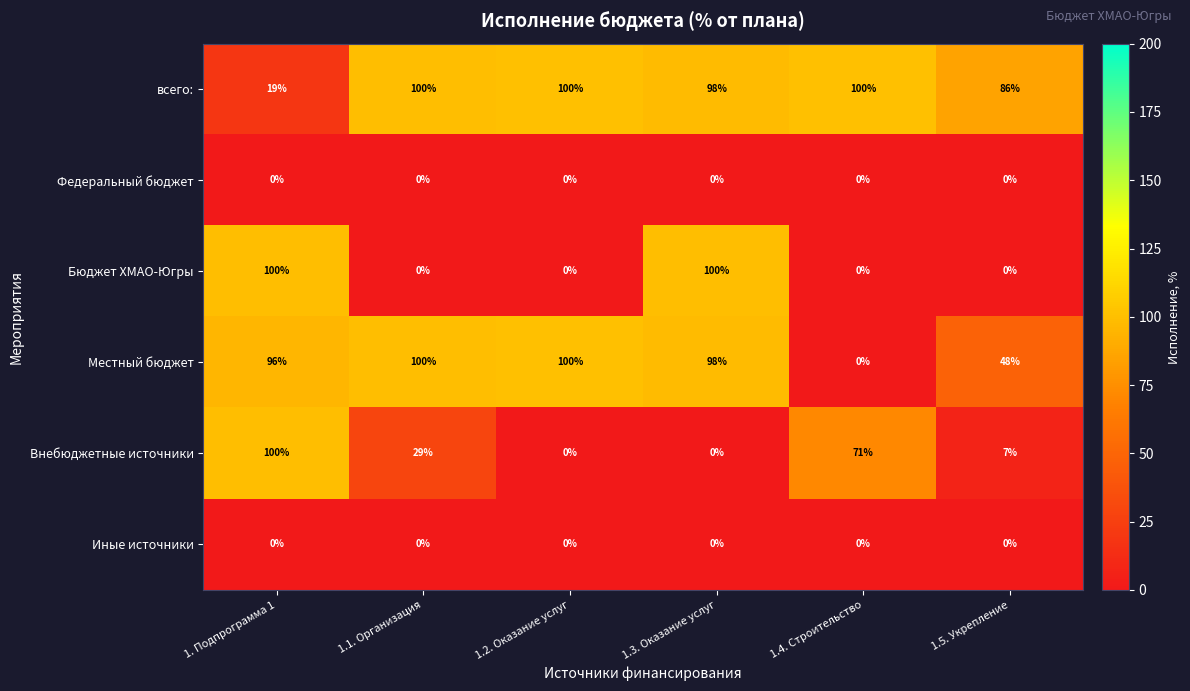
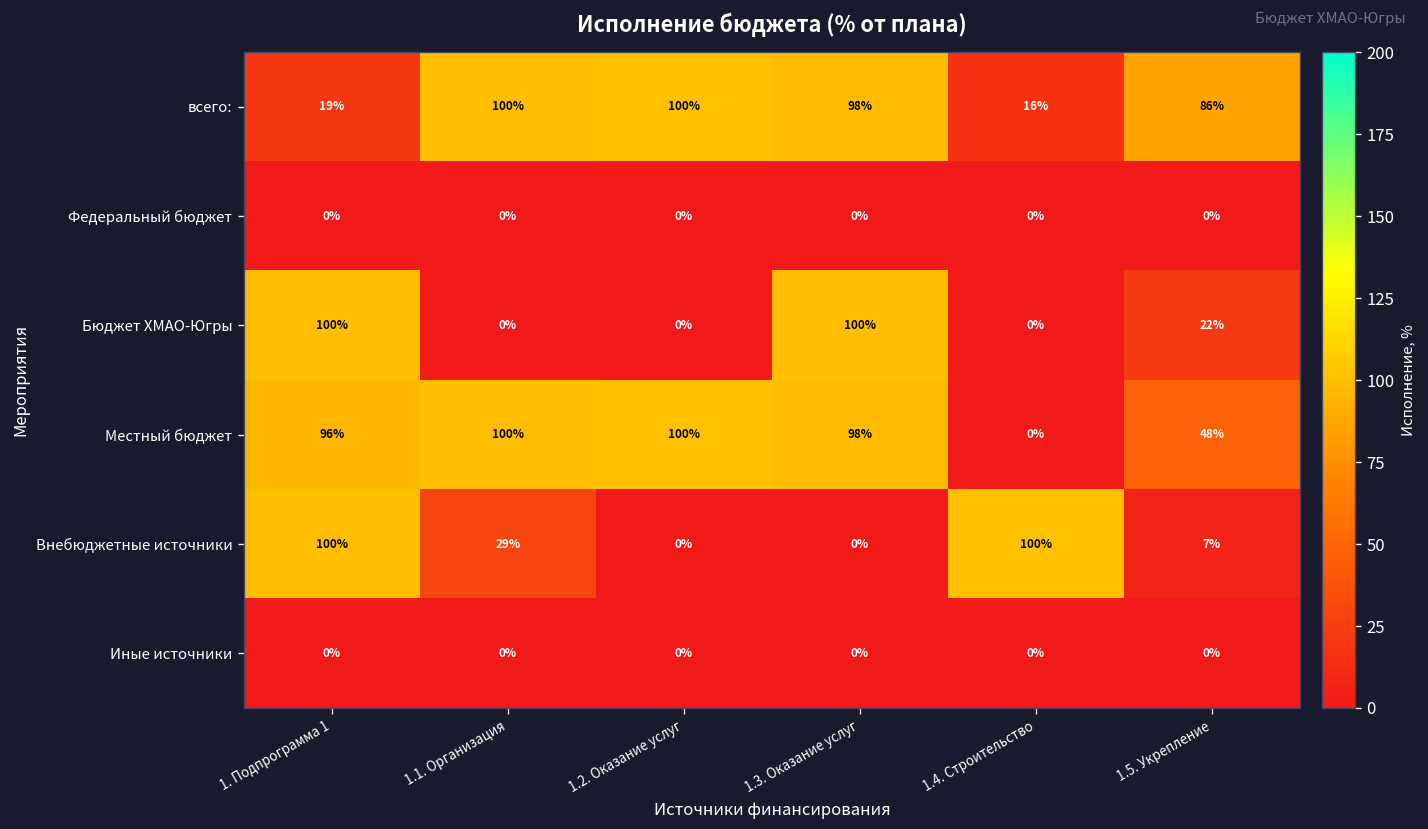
всего:, 1.4. Строительство: 100% -> 16%
Бюджет ХМАО-Югры, 1.5. Укрепление: 0% -> 22%
Внебюджетные источники, 1.4. Строительство: 71% -> 100%
